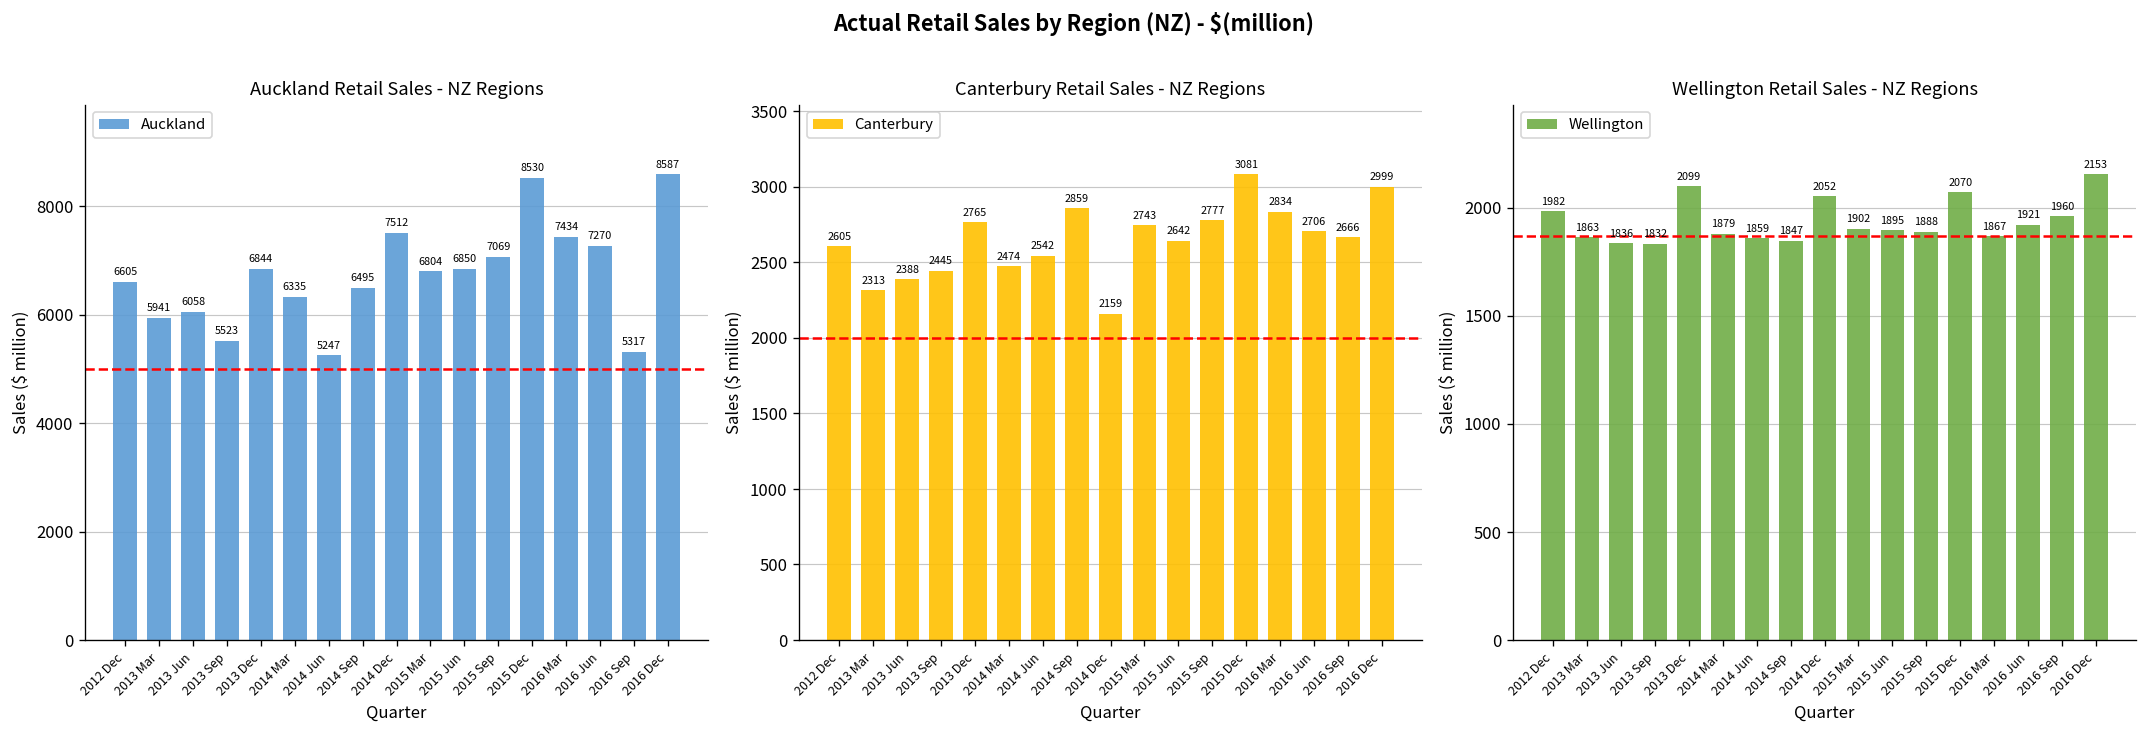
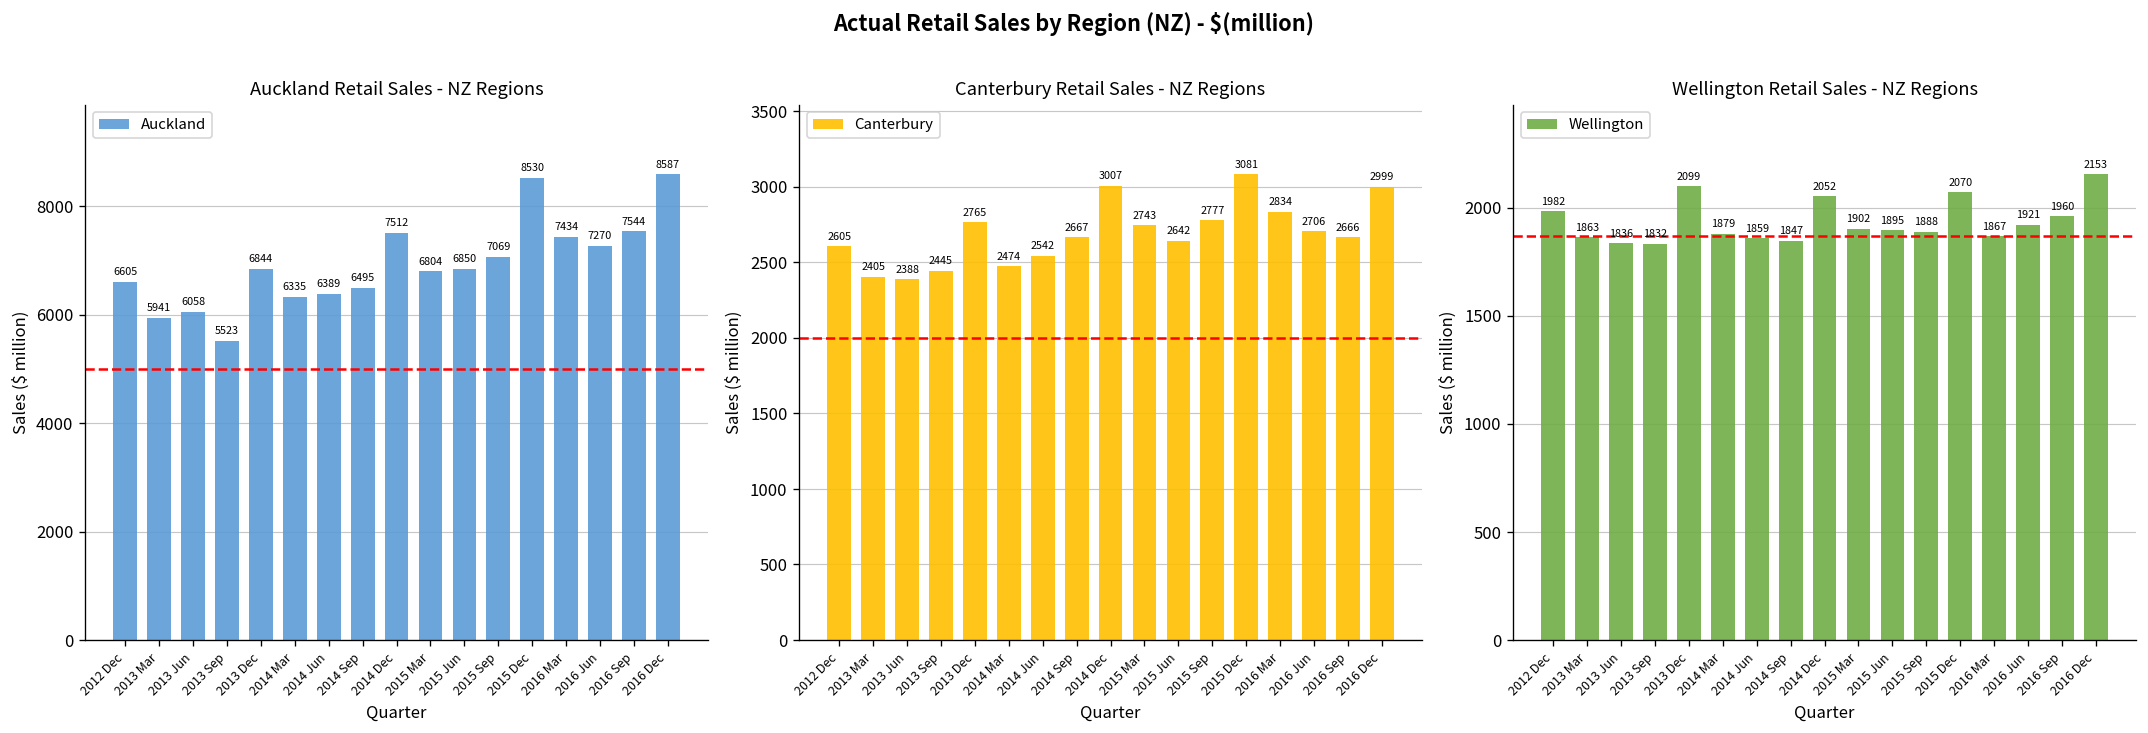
Auckland Retail Sales - NZ Regions, 2014 Jun: 5247 -> 6389
Auckland Retail Sales - NZ Regions, 2016 Sep: 5317 -> 7544
Canterbury Retail Sales - NZ Regions, 2013 Mar: 2313 -> 2405
Canterbury Retail Sales - NZ Regions, 2014 Sep: 2859 -> 2667
Canterbury Retail Sales - NZ Regions, 2014 Dec: 2159 -> 3007
